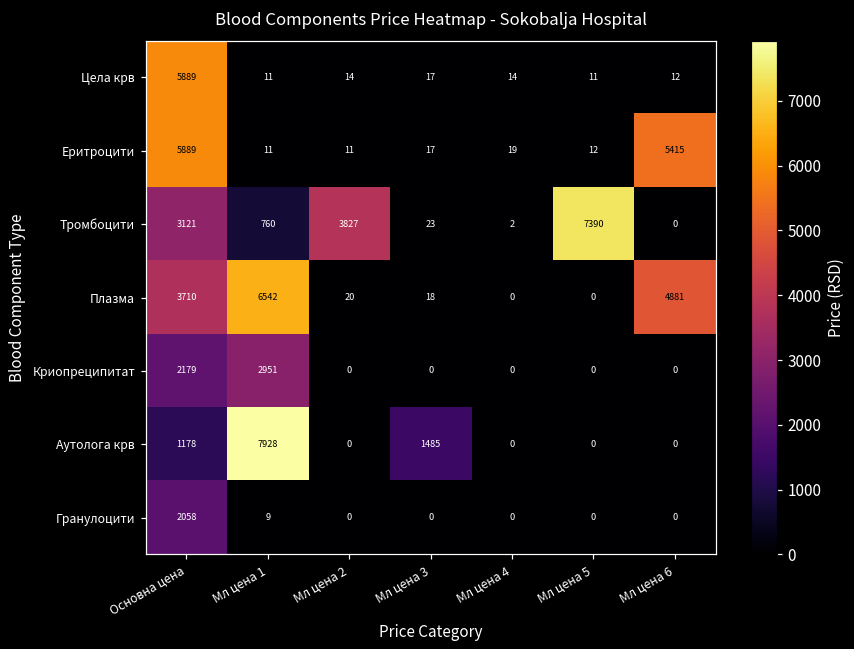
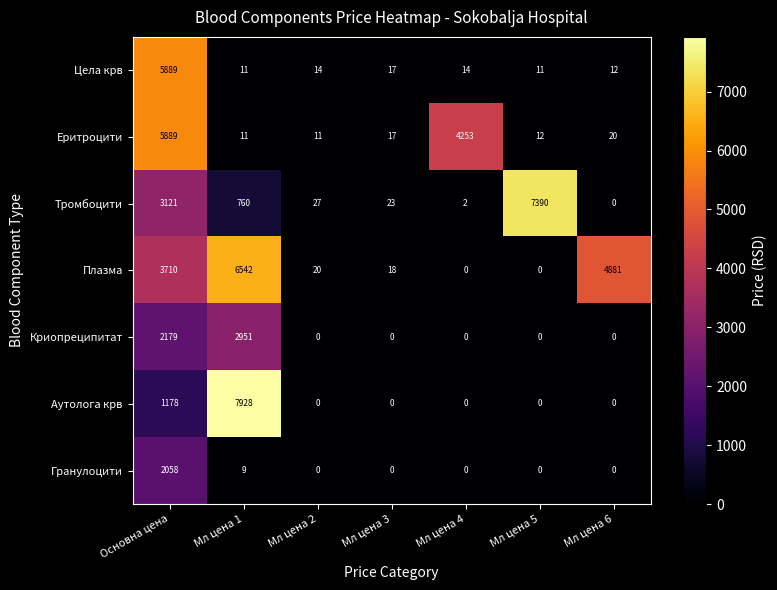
Еритроцити, Мл цена 4: 19 -> 4253
Еритроцити, Мл цена 6: 5415 -> 20
Тромбоцити, Мл цена 2: 3827 -> 27
Аутолога крв, Мл цена 3: 1485 -> 0
